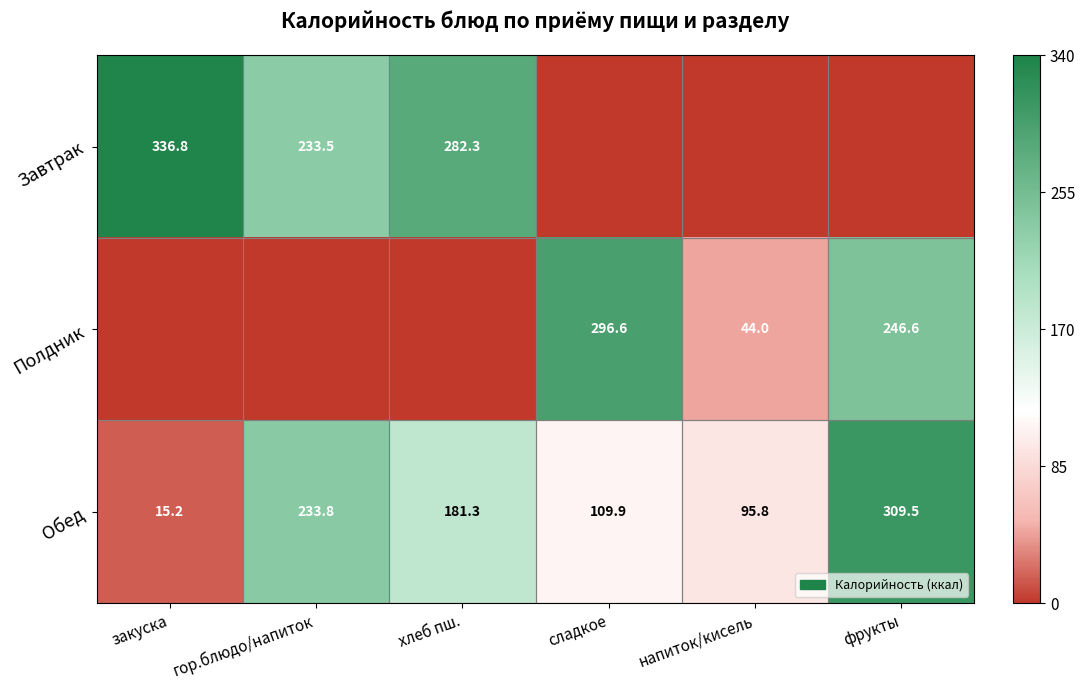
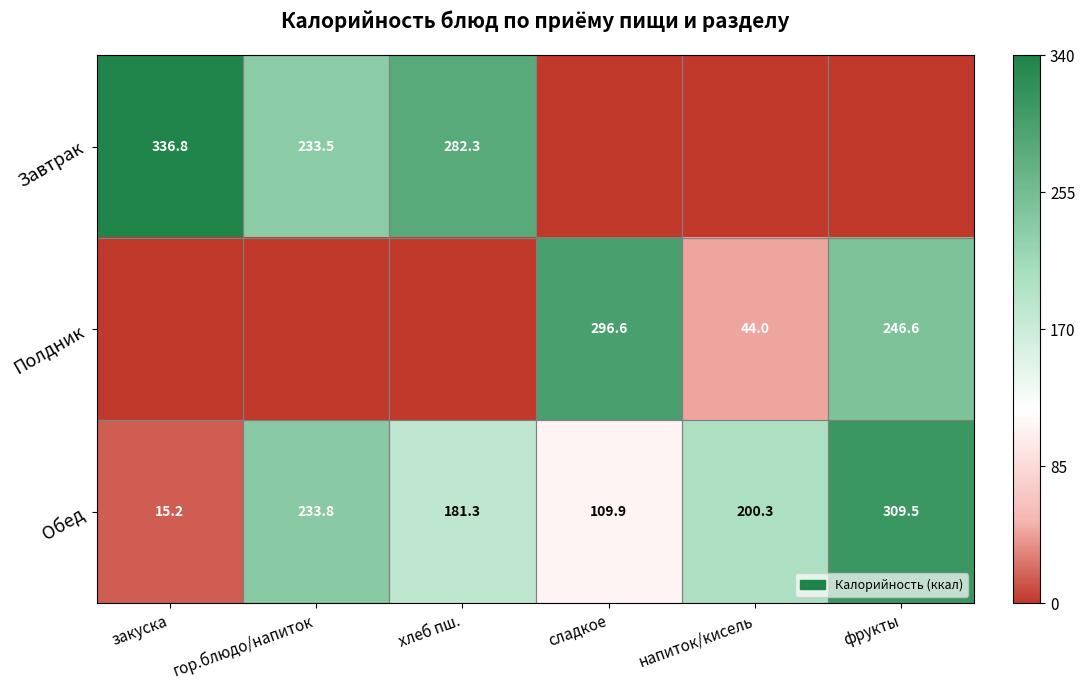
Обед, напиток/кисель: 95.8 -> 200.3
